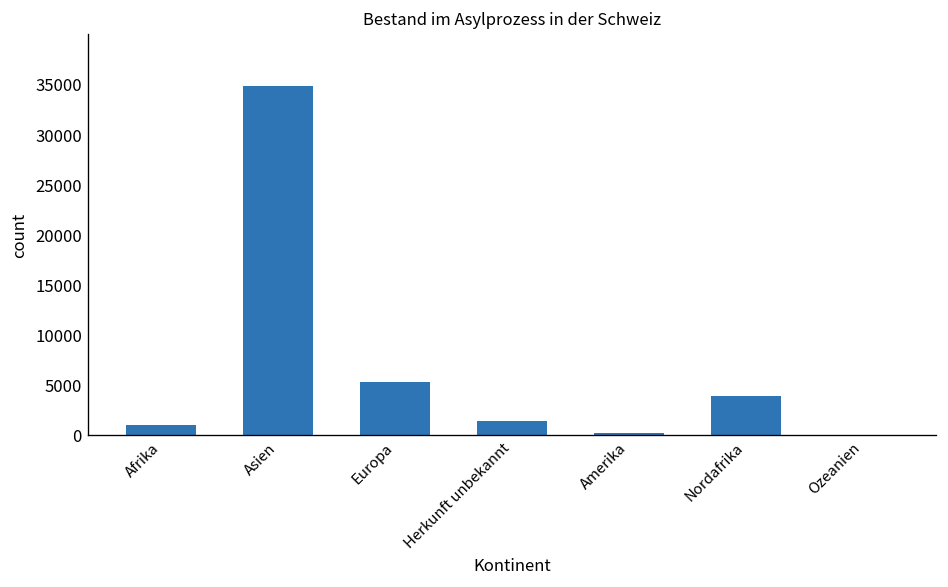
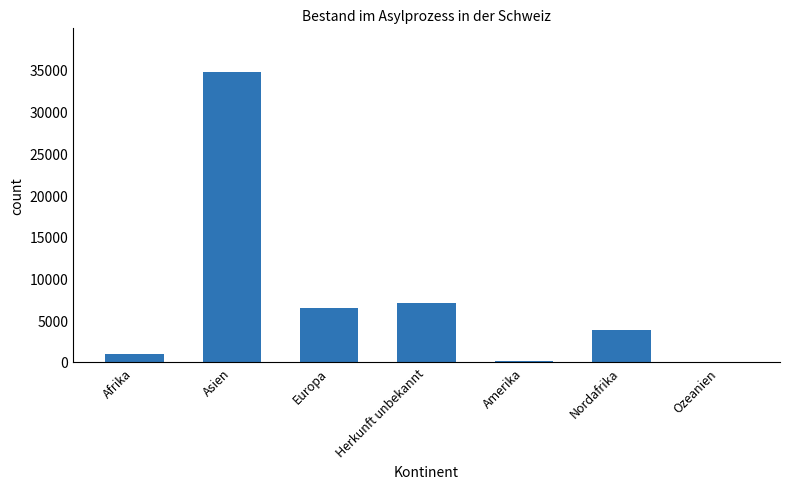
Europa: 5000 -> 6000
Herkunft unbekannt: 1000 -> 7000
